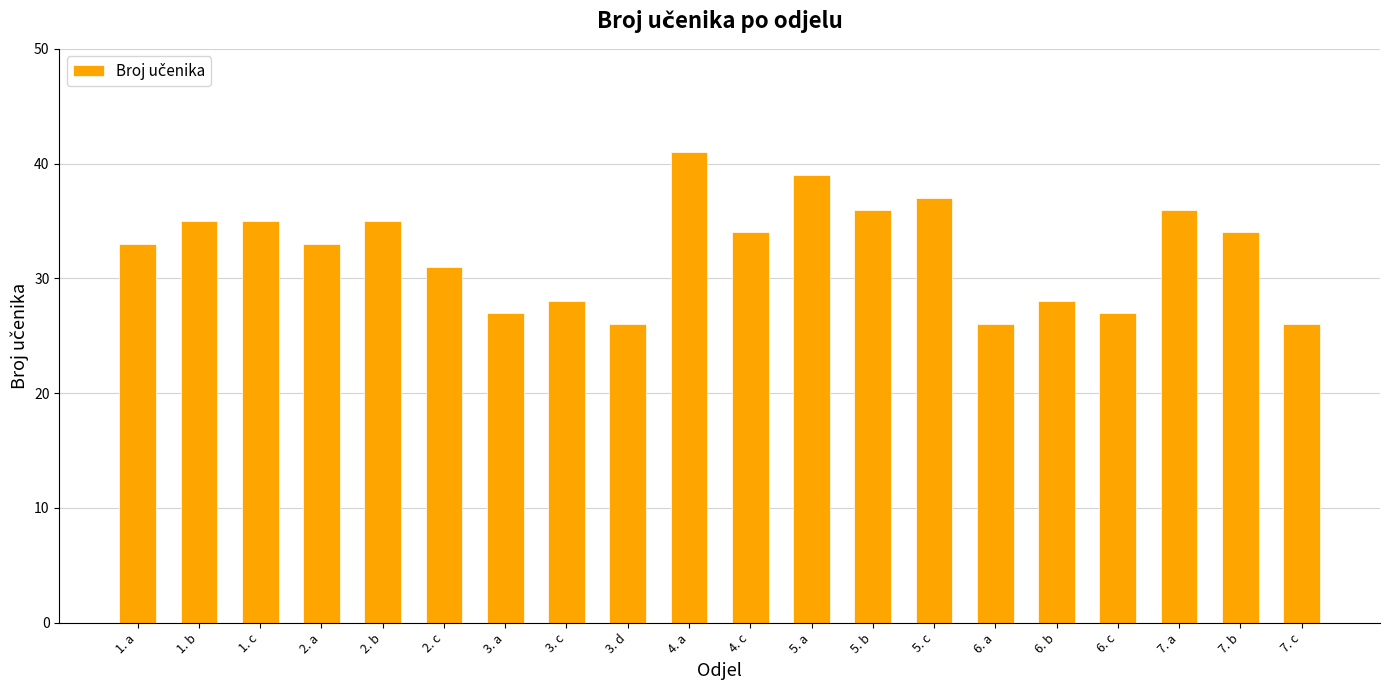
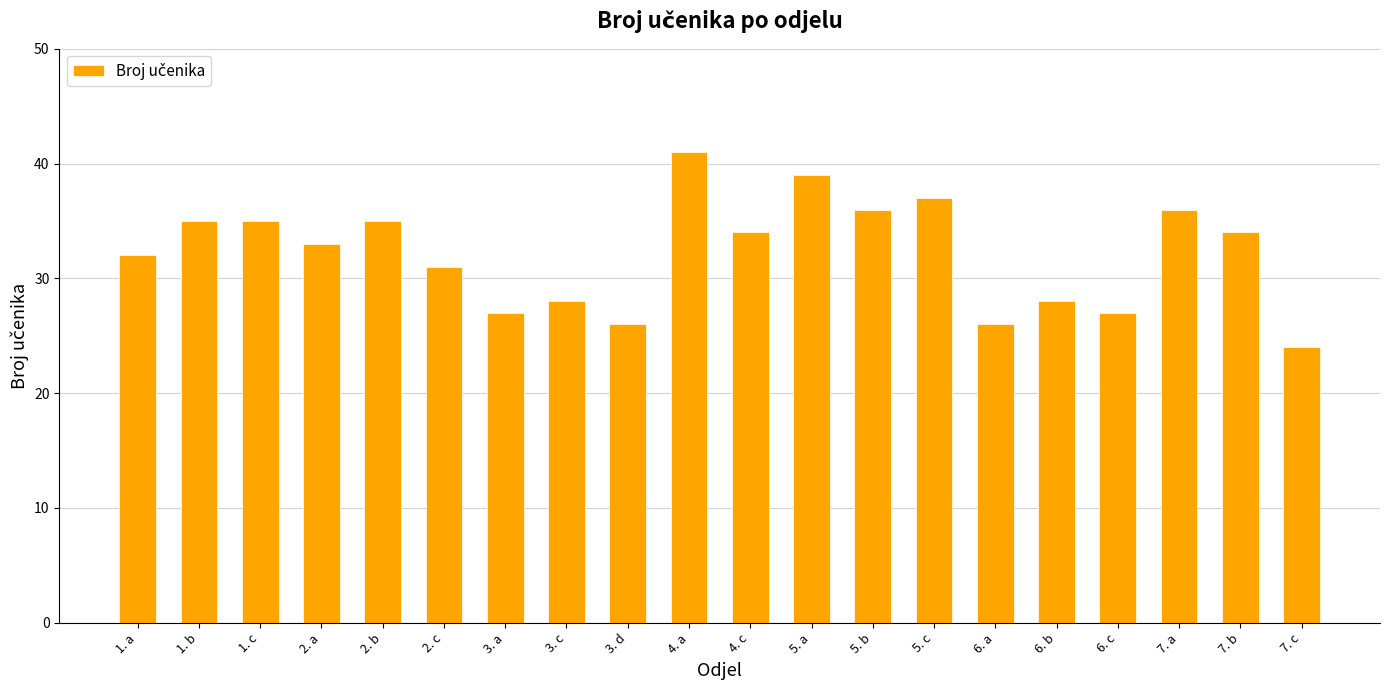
1. a: 33 -> 32
7. c: 26 -> 24
